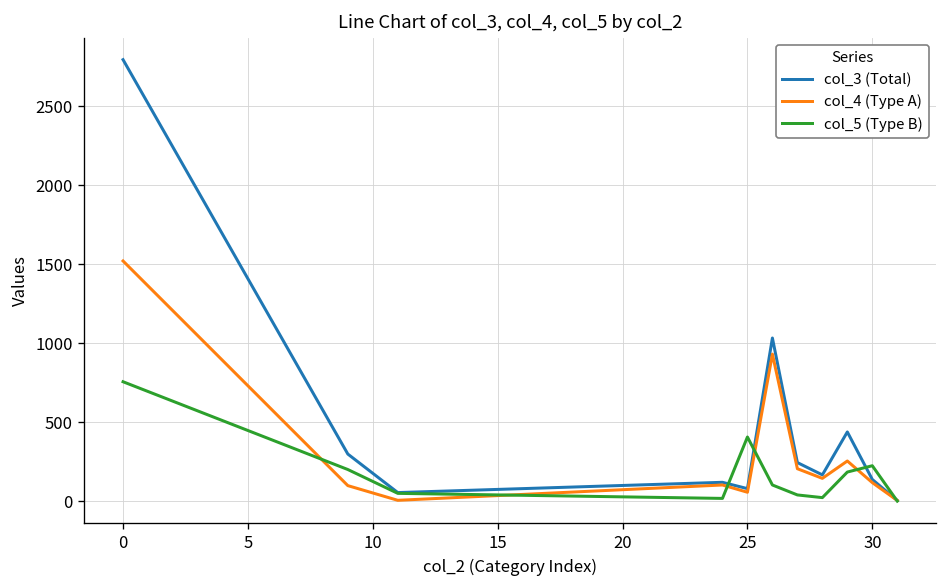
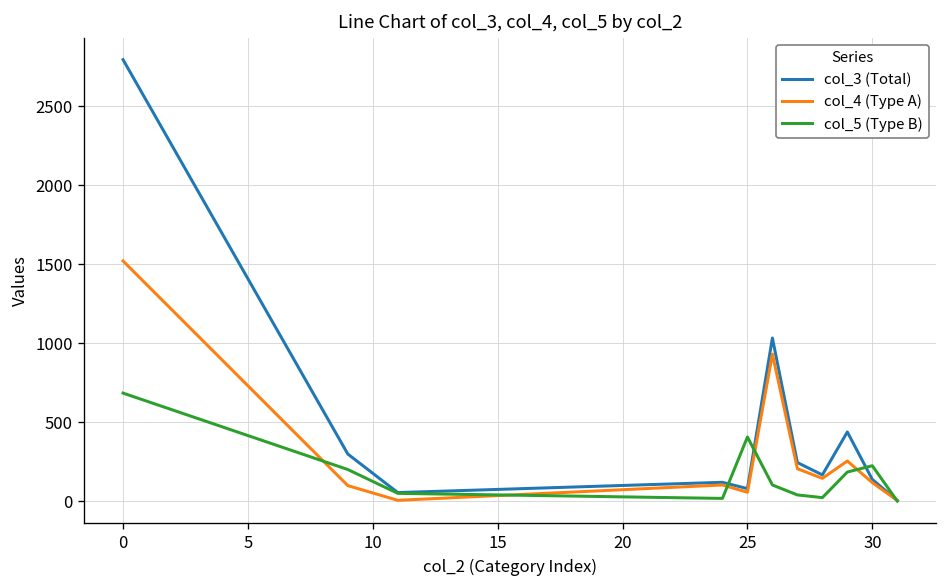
col_5 (Type B), 0: 760 -> 680
